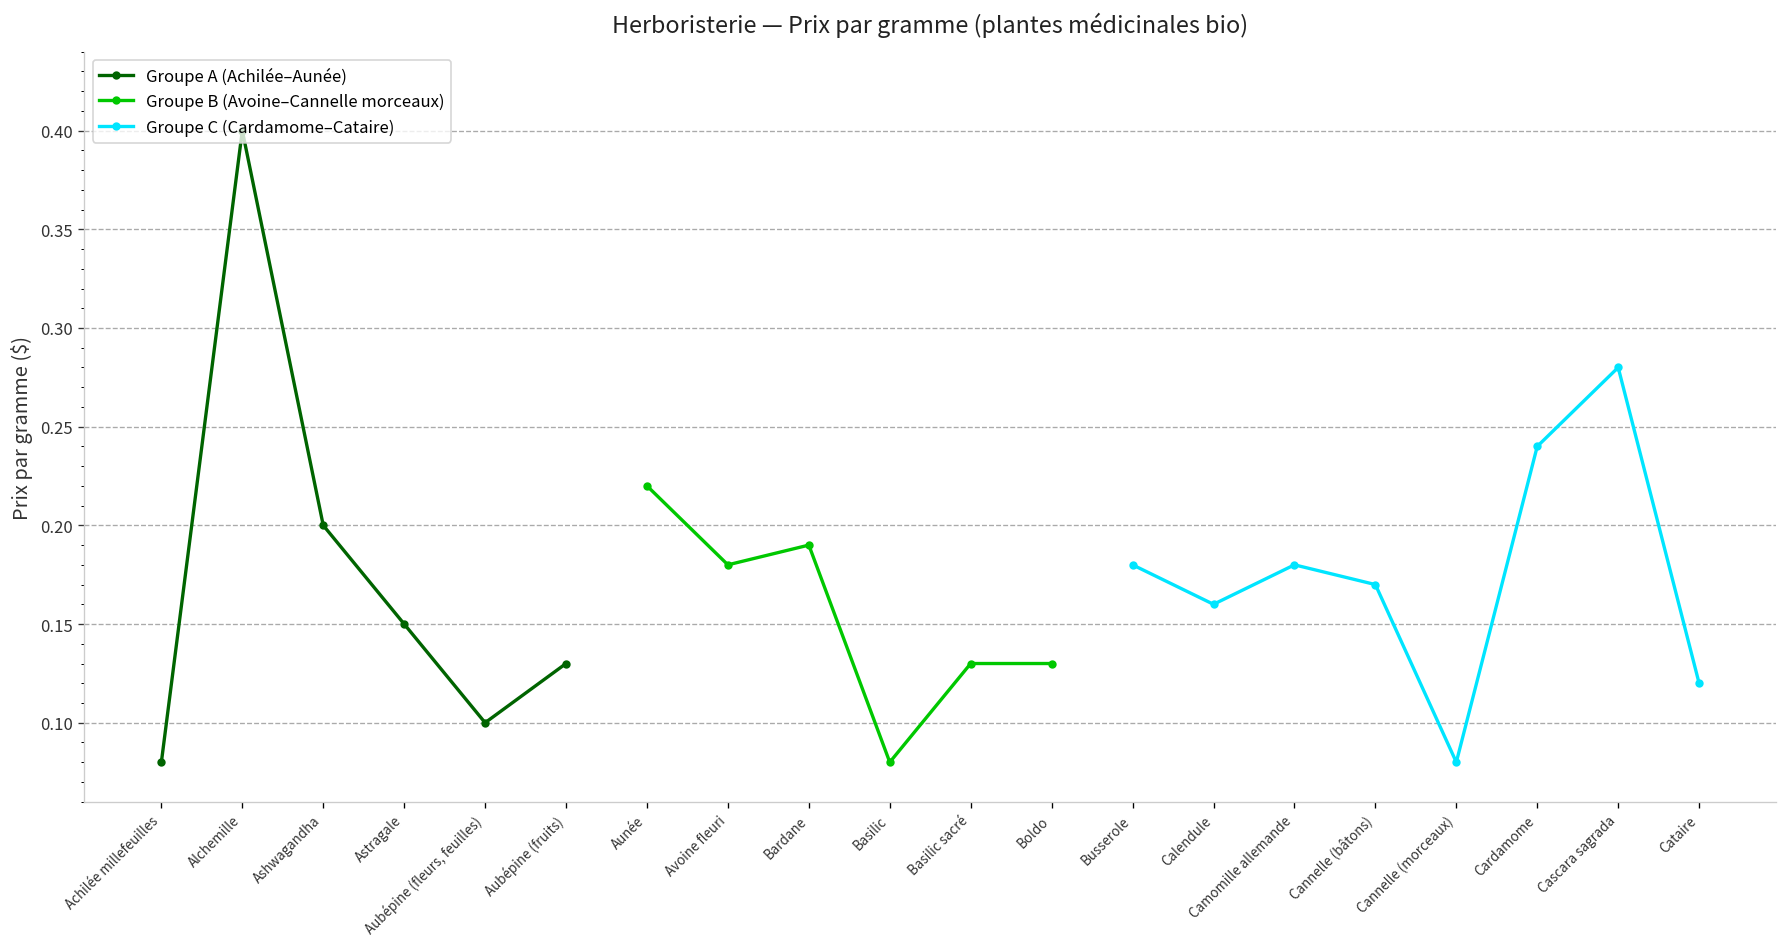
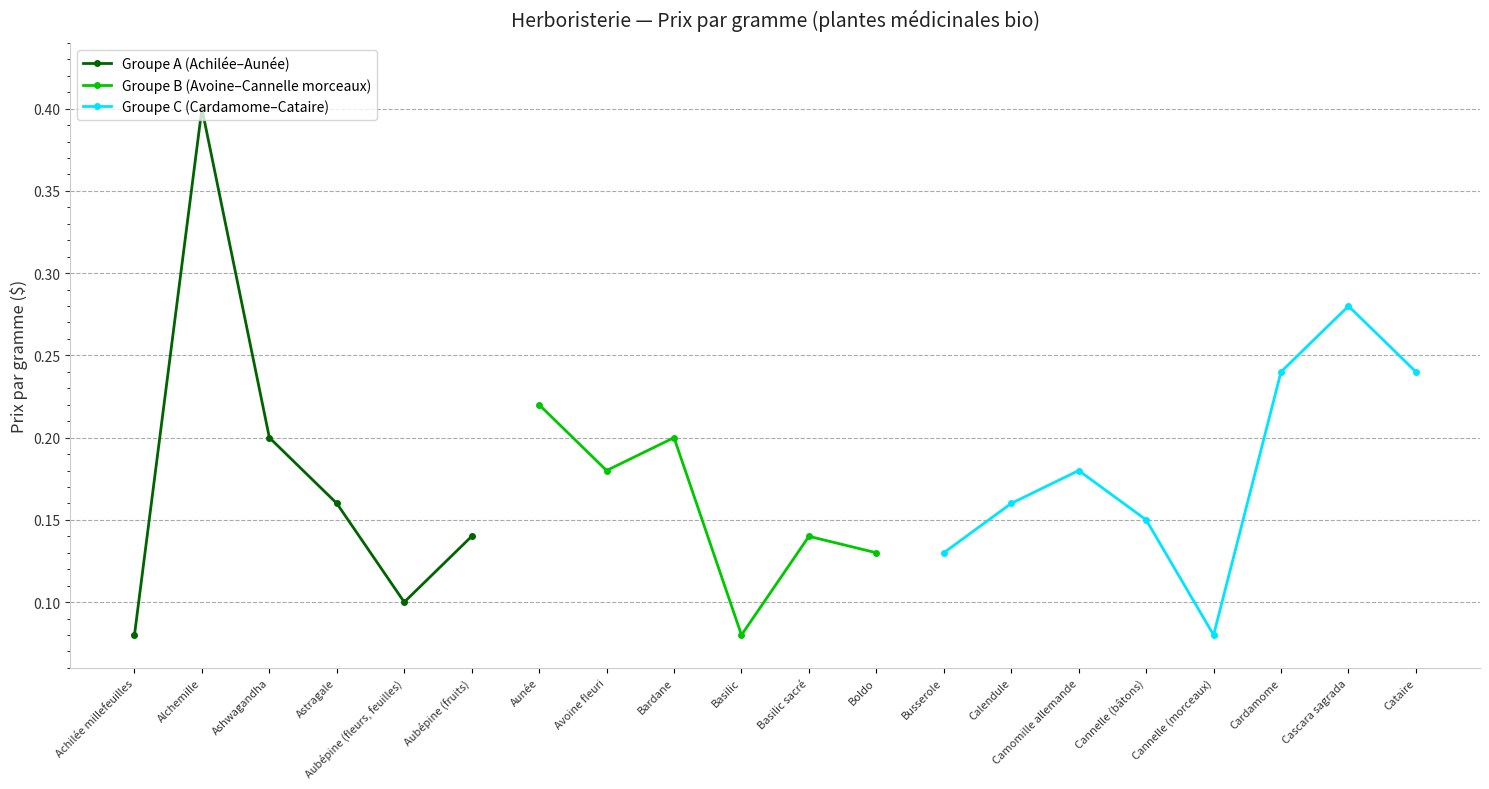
Groupe A (Achilée–Aunée), Astragale: 0.15 -> 0.16
Groupe A (Achilée–Aunée), Aubépine (fruits): 0.13 -> 0.14
Groupe B (Avoine–Cannelle morceaux), Bardane: 0.19 -> 0.20
Groupe B (Avoine–Cannelle morceaux), Basilic sacré: 0.13 -> 0.14
Groupe C (Cardamome–Cataire), Busserole: 0.18 -> 0.13
Groupe C (Cardamome–Cataire), Cannelle (bâtons): 0.17 -> 0.15
Groupe C (Cardamome–Cataire), Cataire: 0.12 -> 0.24
